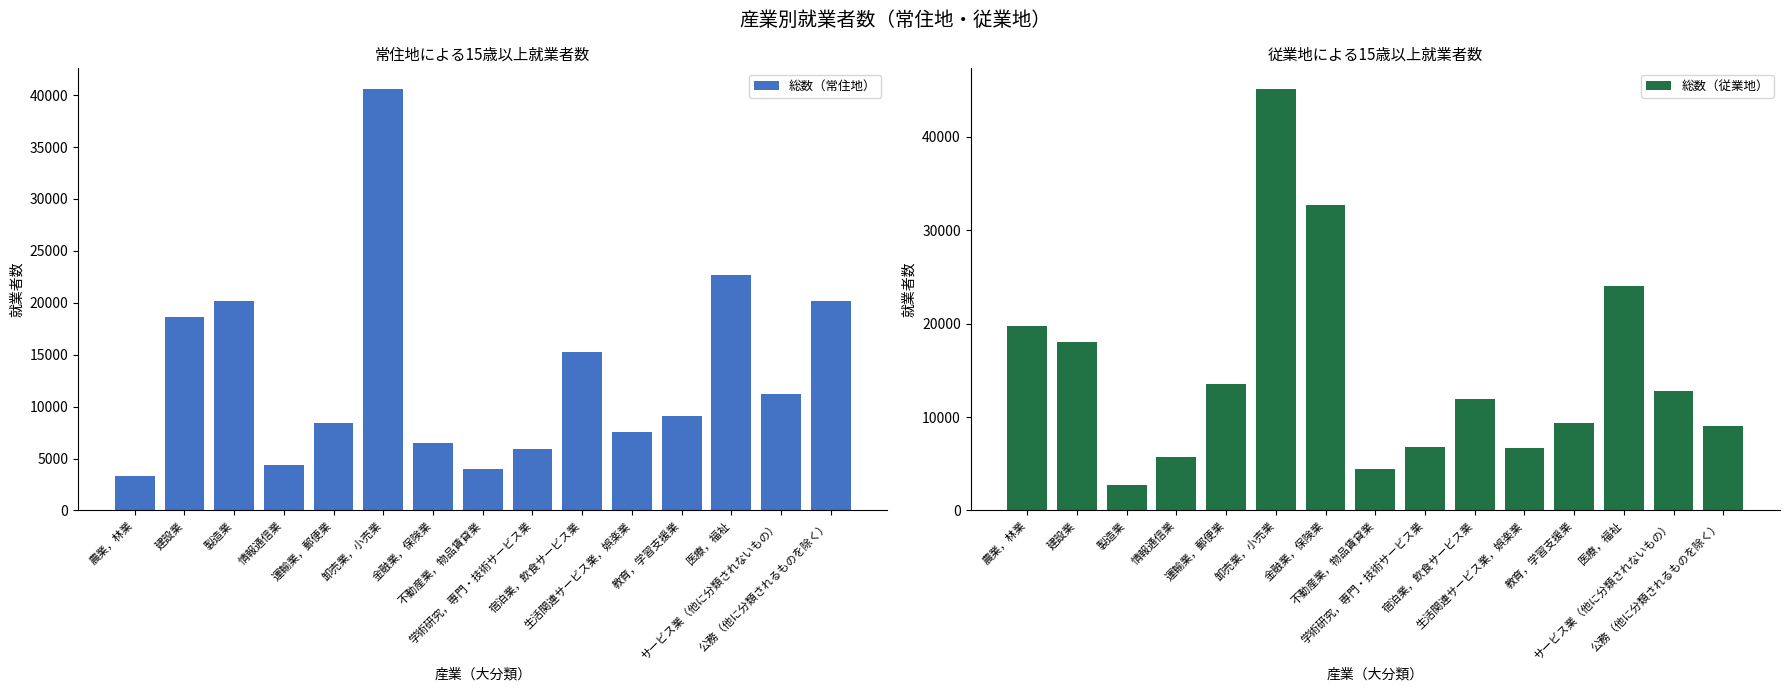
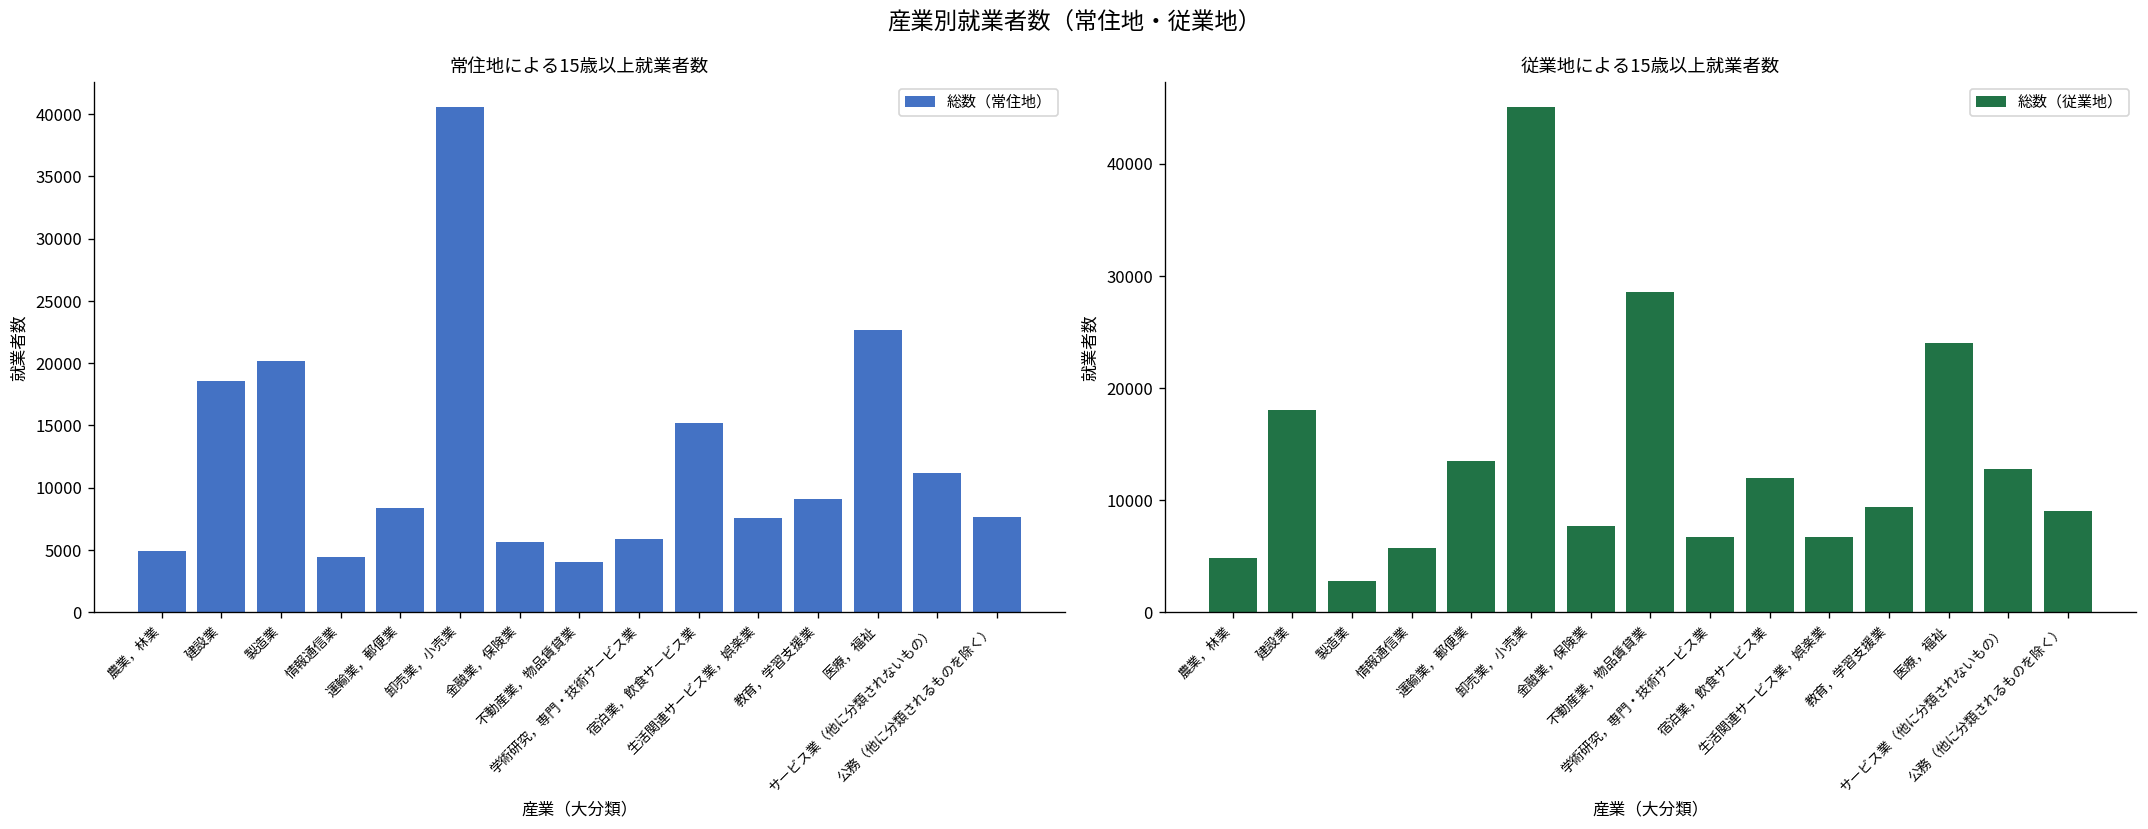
常住地による15歳以上就業者数, 農業，林業: 3400 -> 5000
常住地による15歳以上就業者数, 金融業，保険業: 6500 -> 5600
常住地による15歳以上就業者数, 公務（他に分類されるものを除く）: 20100 -> 7700
従業地による15歳以上就業者数, 農業，林業: 20000 -> 5000
従業地による15歳以上就業者数, 金融業，保険業: 33000 -> 8000
従業地による15歳以上就業者数, 不動産業，物品賃貸業: 4000 -> 29000
